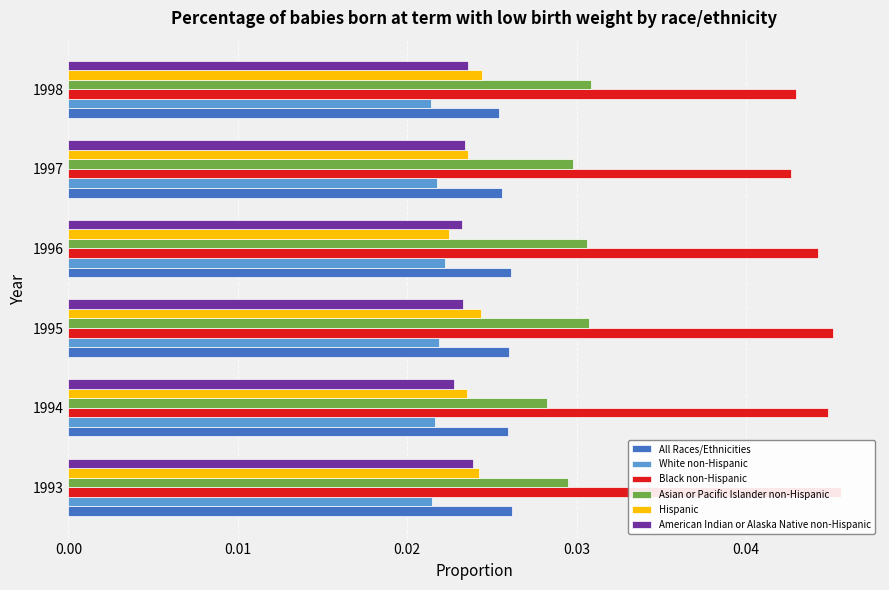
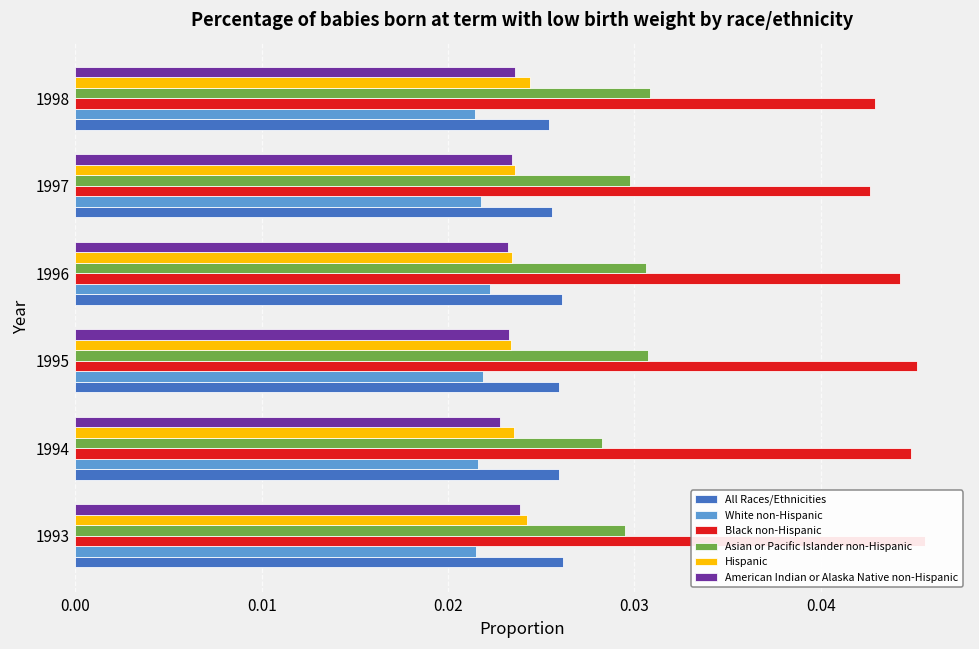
Hispanic, 1996: 0.0225 -> 0.0234
Hispanic, 1995: 0.0244 -> 0.0234
